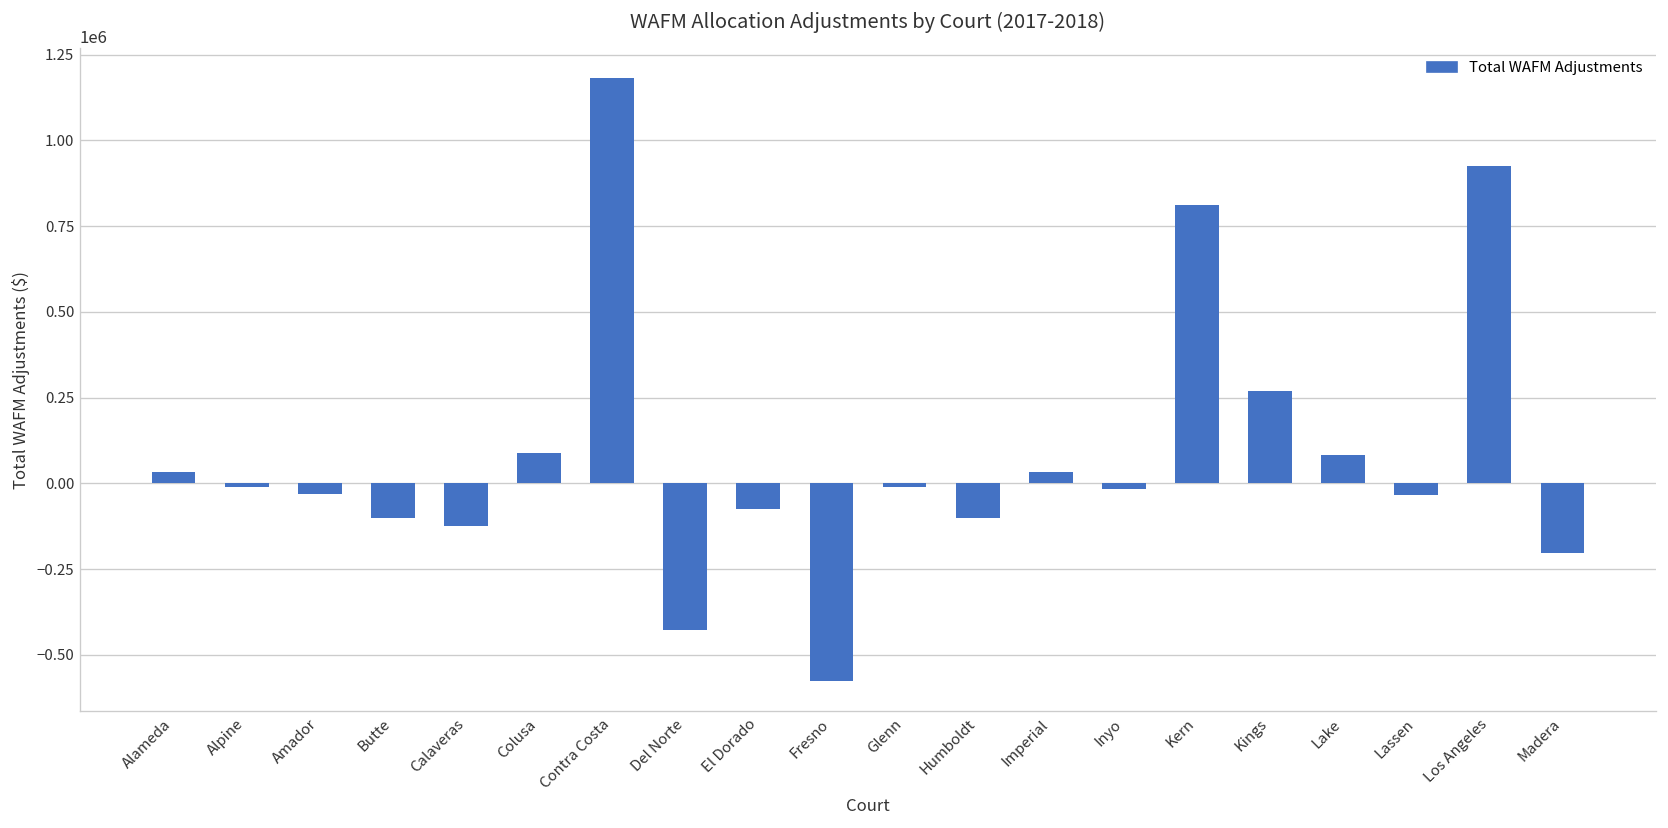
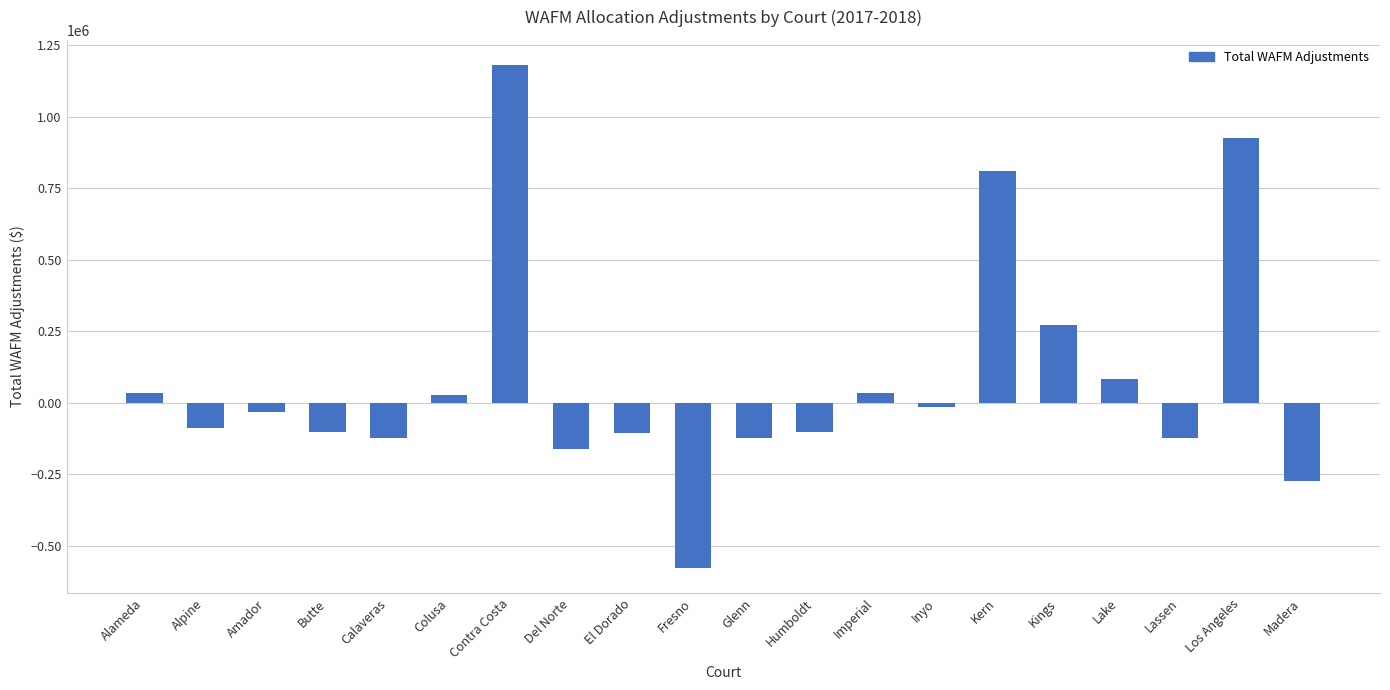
Alpine: -10000 -> -90000
Colusa: 90000 -> 30000
Del Norte: -430000 -> -160000
El Dorado: -80000 -> -110000
Glenn: -10000 -> -120000
Lassen: -30000 -> -120000
Madera: -200000 -> -270000
